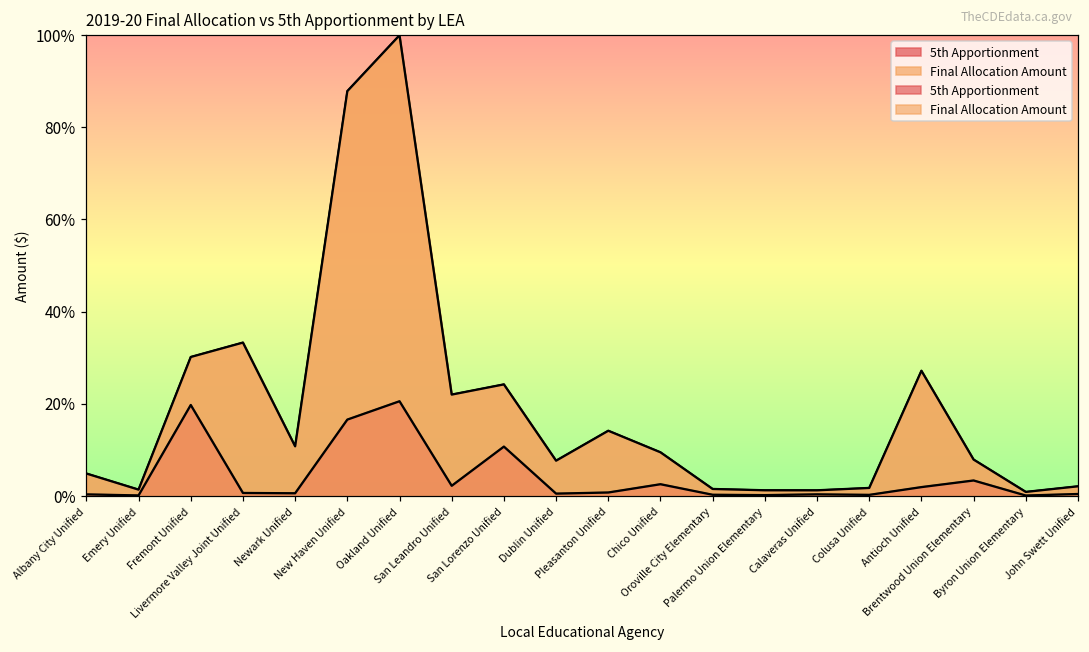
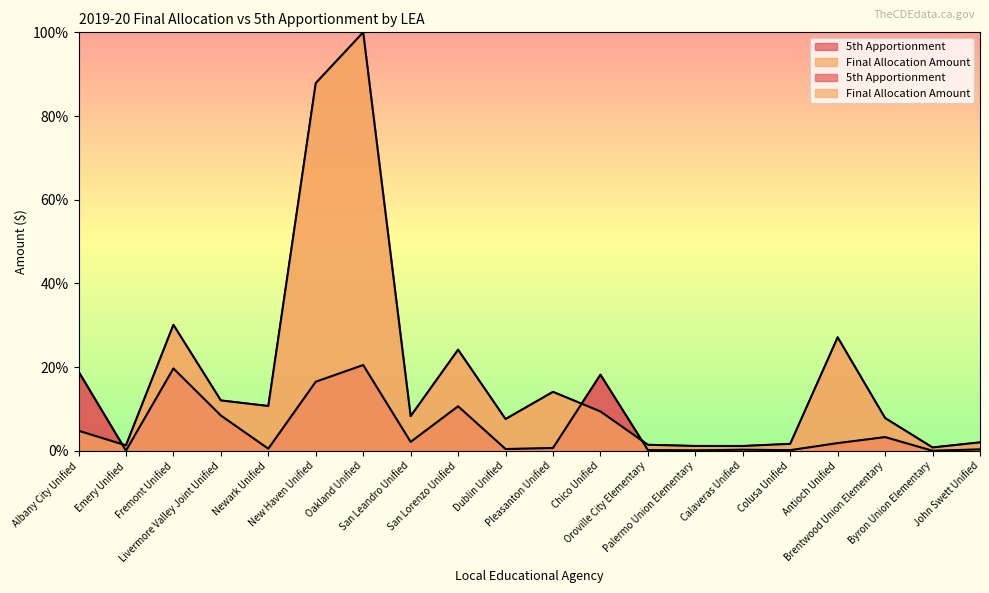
5th Apportionment, Albany City Unified: 0% -> 19%
5th Apportionment, Livermore Valley Joint Unified: 1% -> 8%
Final Allocation Amount, Livermore Valley Joint Unified: 33% -> 12%
Final Allocation Amount, San Leandro Unified: 22% -> 8%
5th Apportionment, Chico Unified: 2% -> 18%
